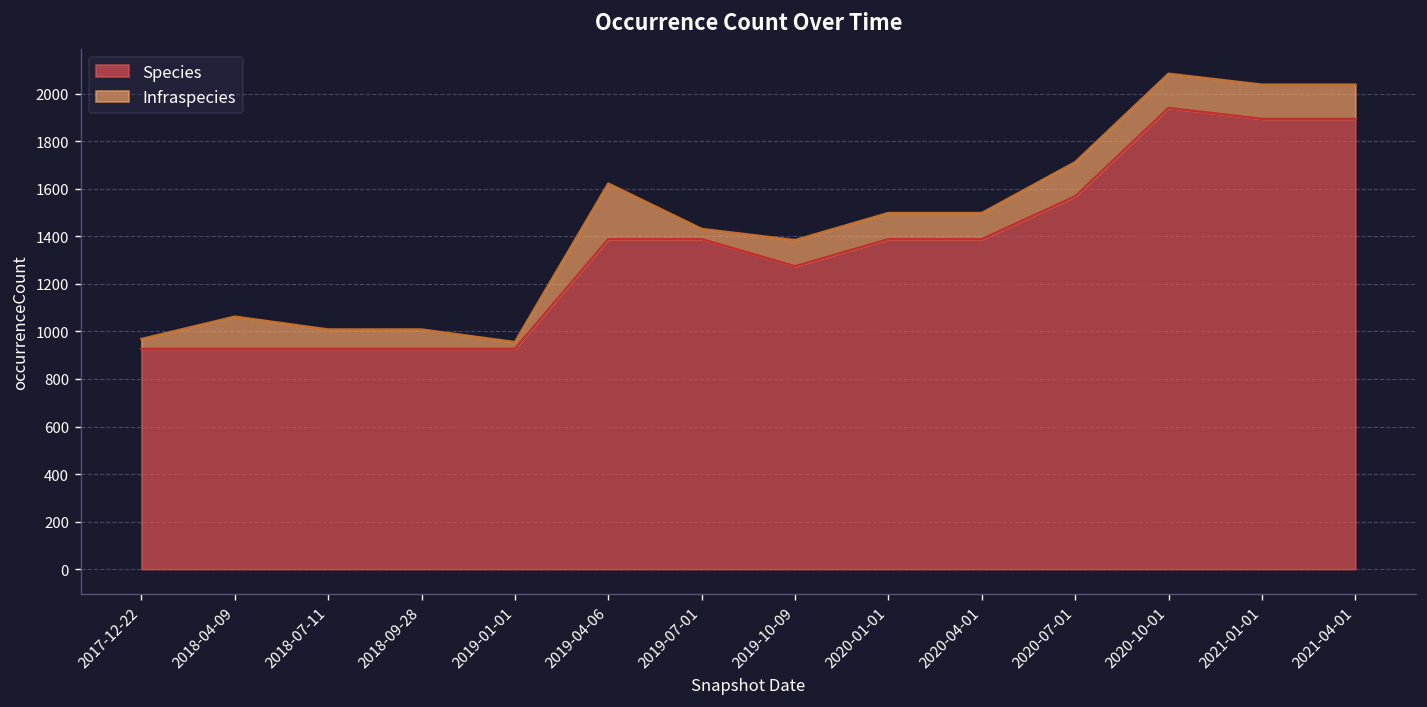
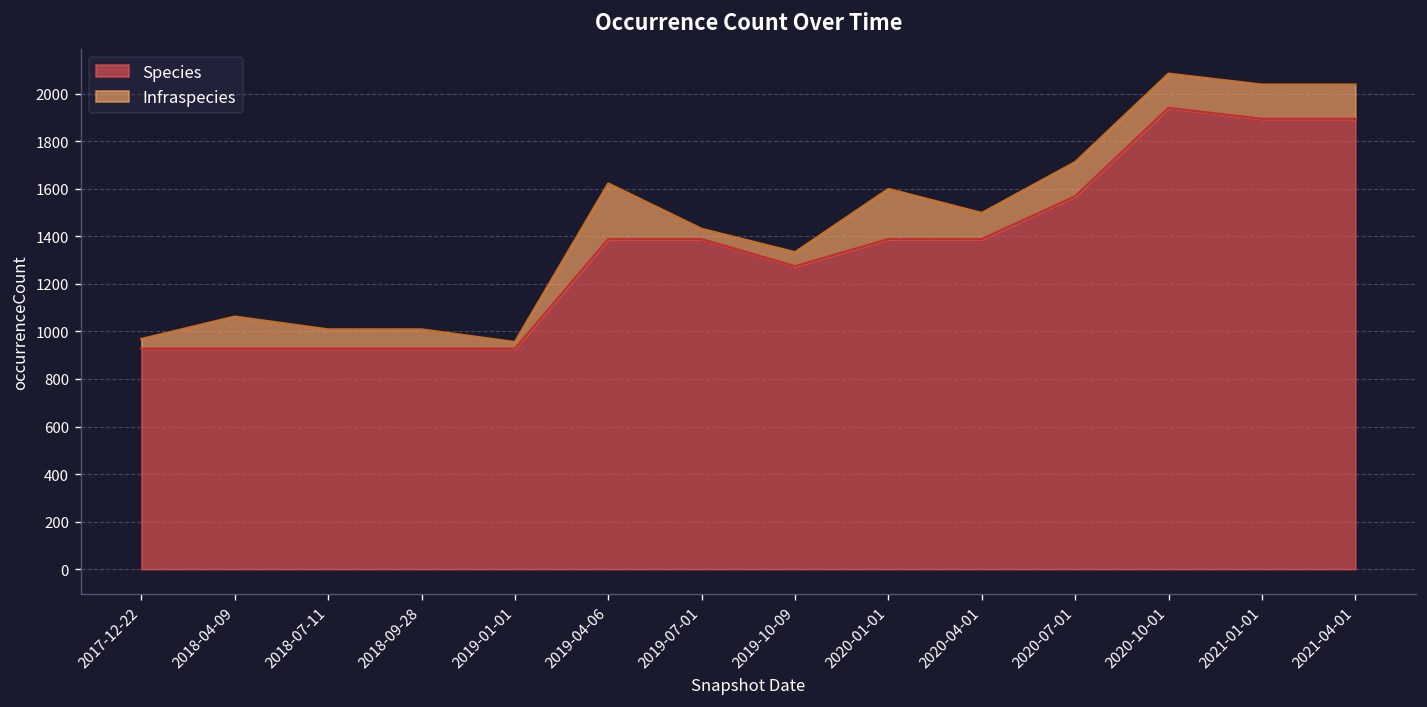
Infraspecies, 2019-10-09: 110 -> 60
Infraspecies, 2020-01-01: 110 -> 210
